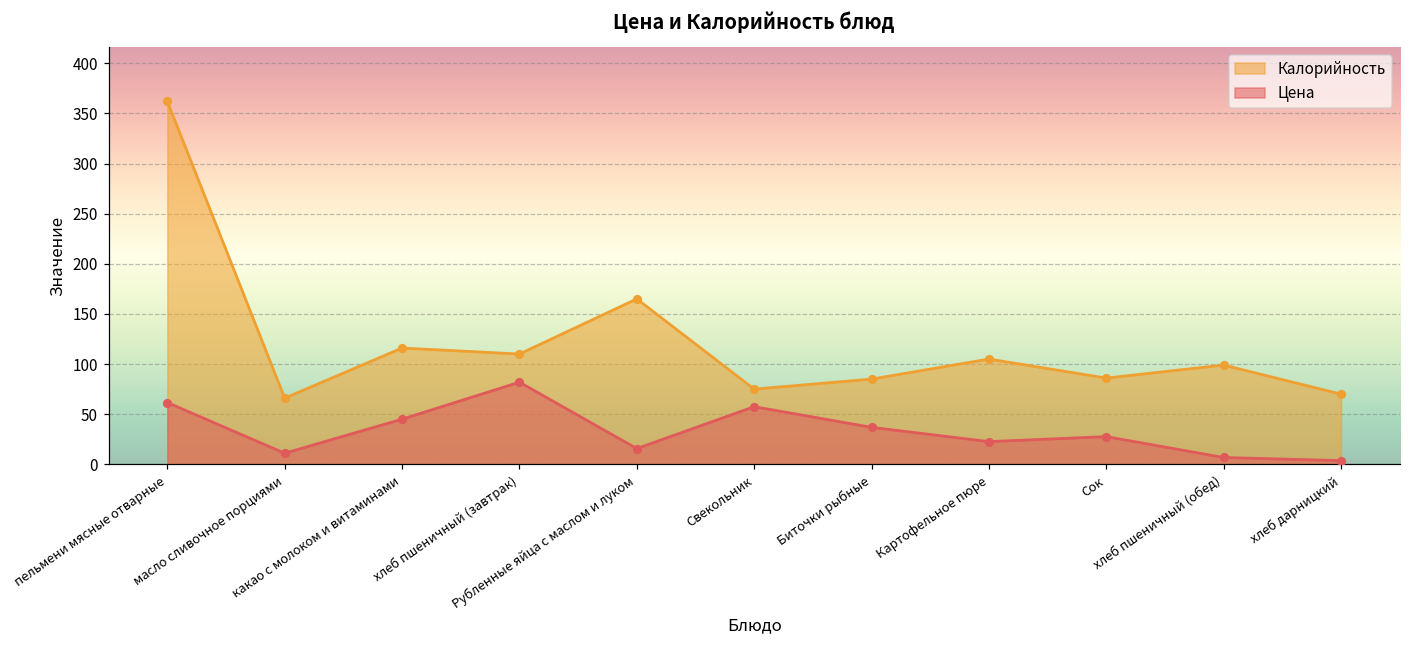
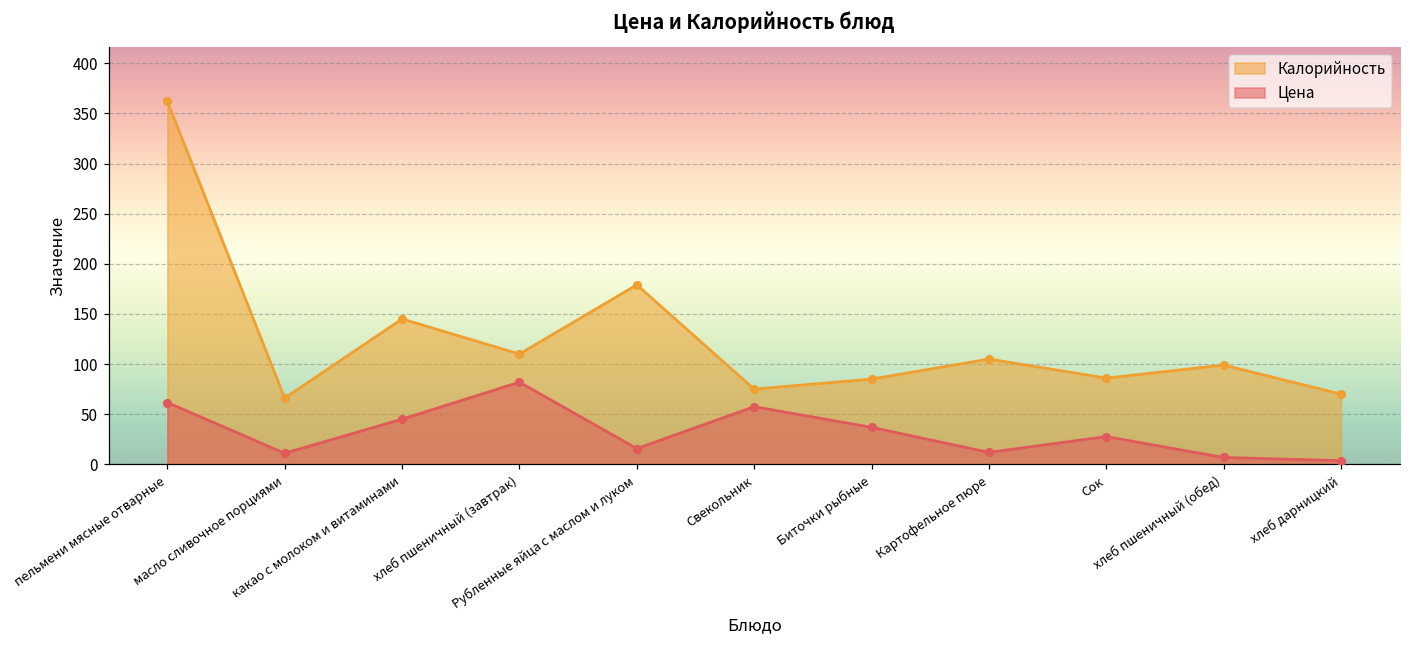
Калорийность, какао с молоком и витаминами: 120 -> 150
Калорийность, Рубленные яйца с маслом и луком: 170 -> 180
Цена, Картофельное пюре: 20 -> 10
